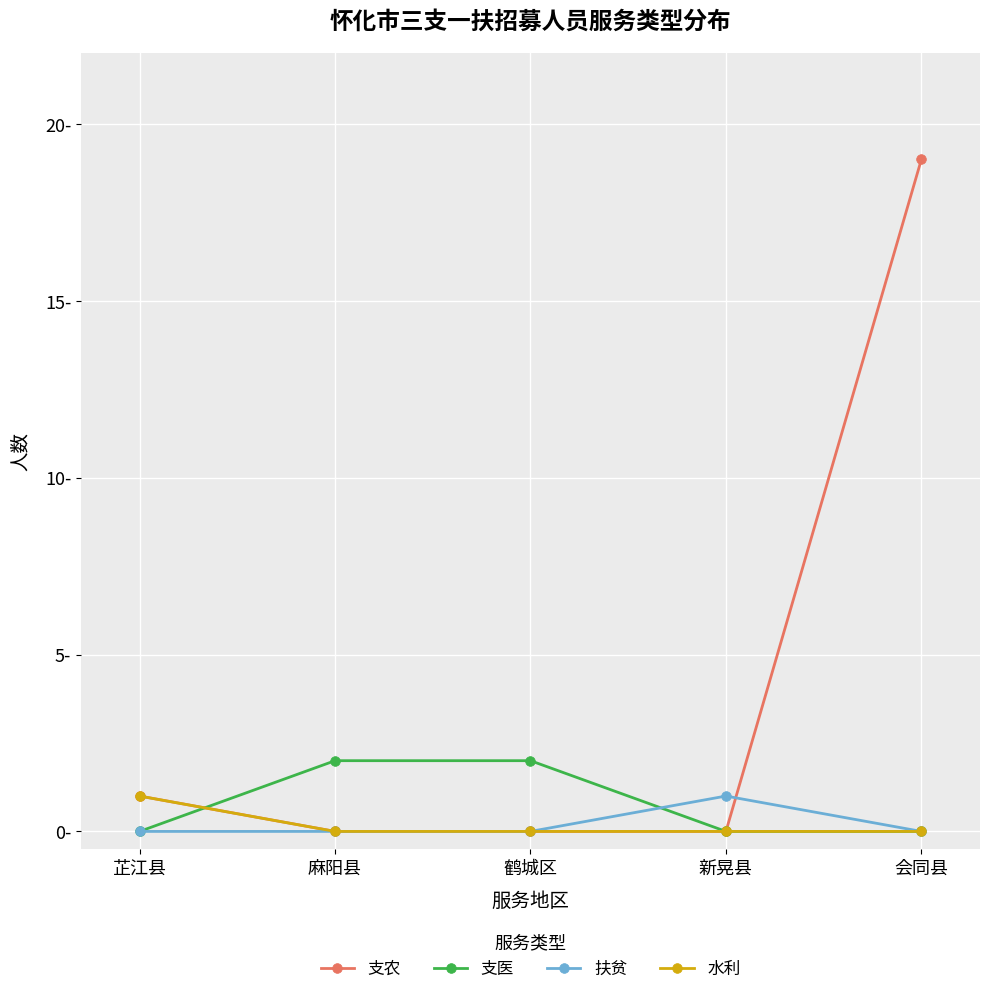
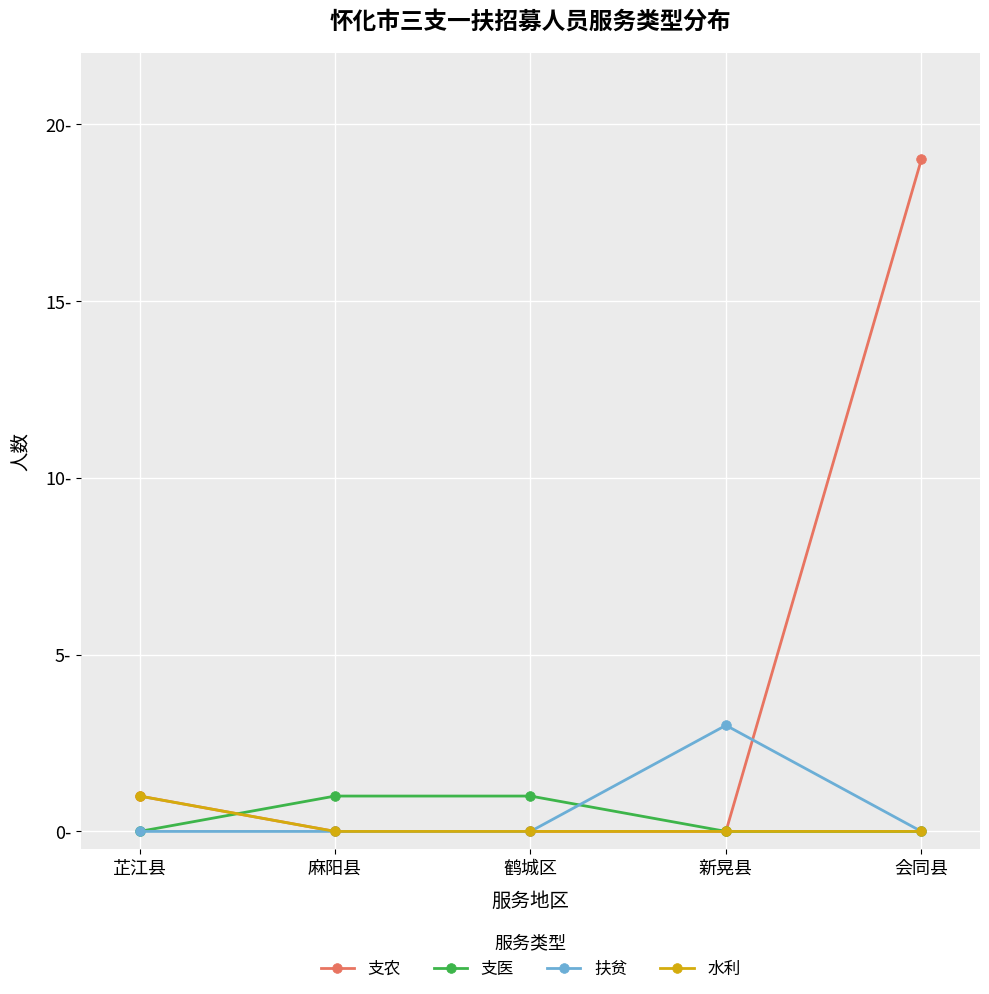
支医, 麻阳县: 2- -> 1-
支医, 鹤城区: 2- -> 1-
扶贫, 新晃县: 1- -> 3-
